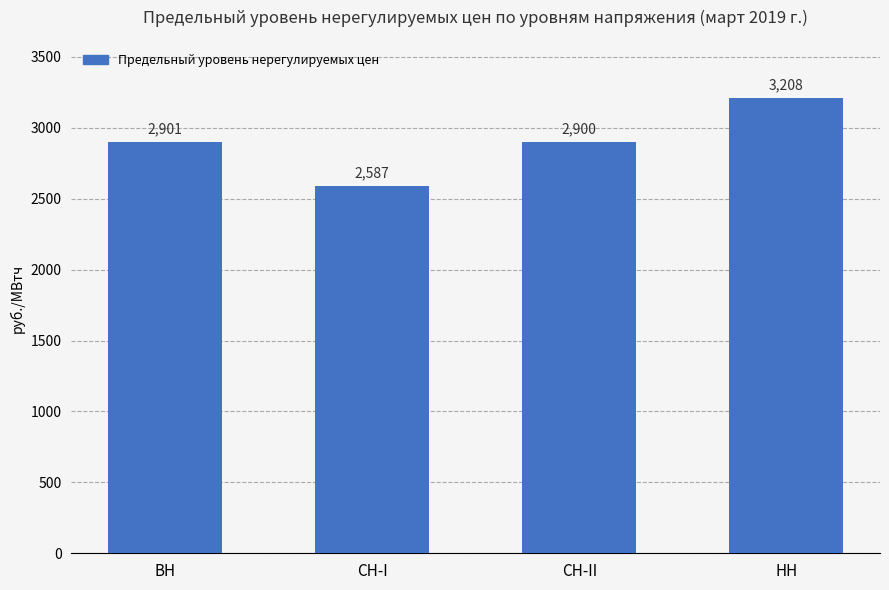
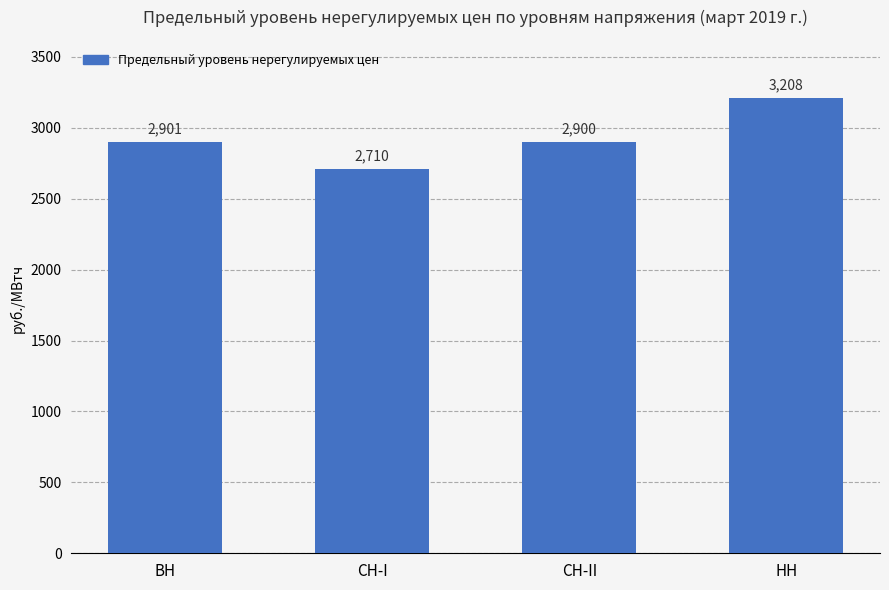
СН-I: 2,587 -> 2,710
